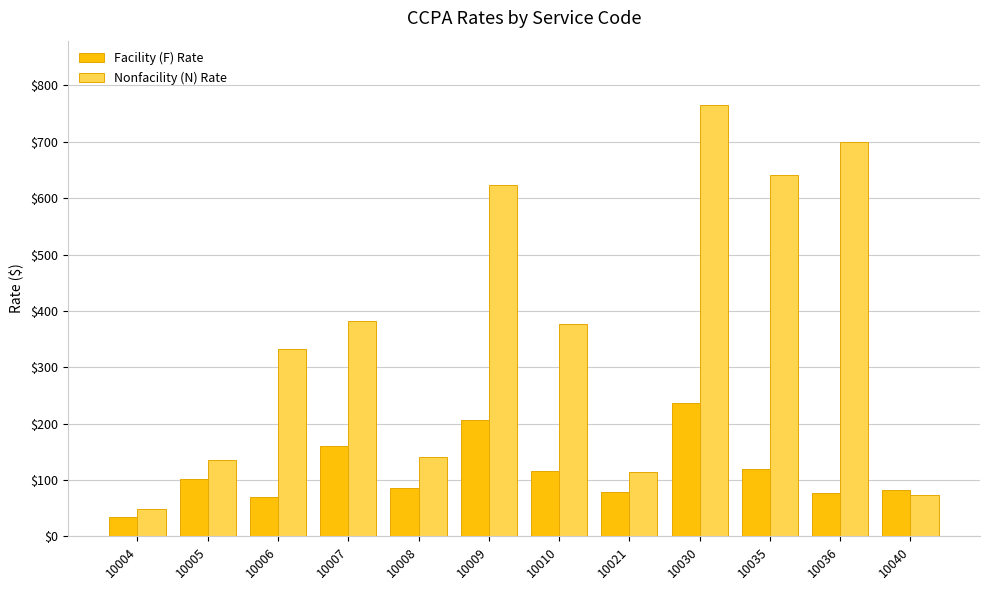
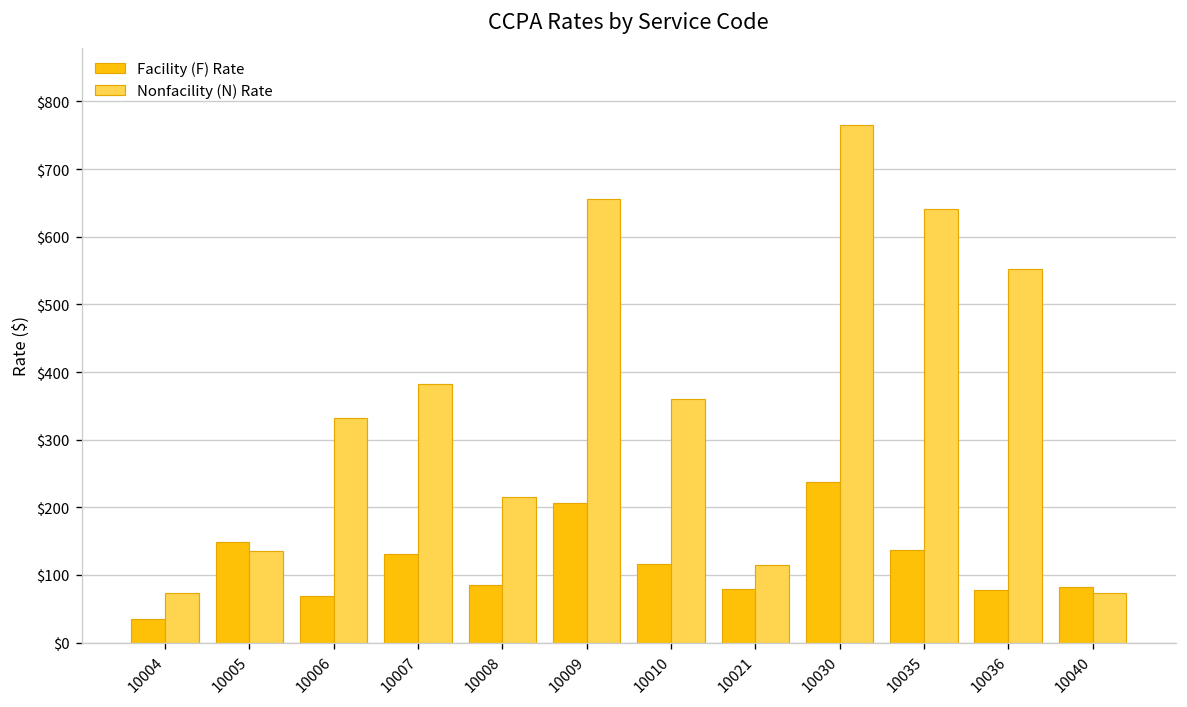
Nonfacility (N) Rate, 10004: $50 -> $70
Facility (F) Rate, 10005: $100 -> $150
Facility (F) Rate, 10007: $160 -> $130
Nonfacility (N) Rate, 10008: $140 -> $220
Nonfacility (N) Rate, 10009: $620 -> $660
Nonfacility (N) Rate, 10010: $380 -> $360
Facility (F) Rate, 10035: $120 -> $140
Nonfacility (N) Rate, 10036: $700 -> $550
